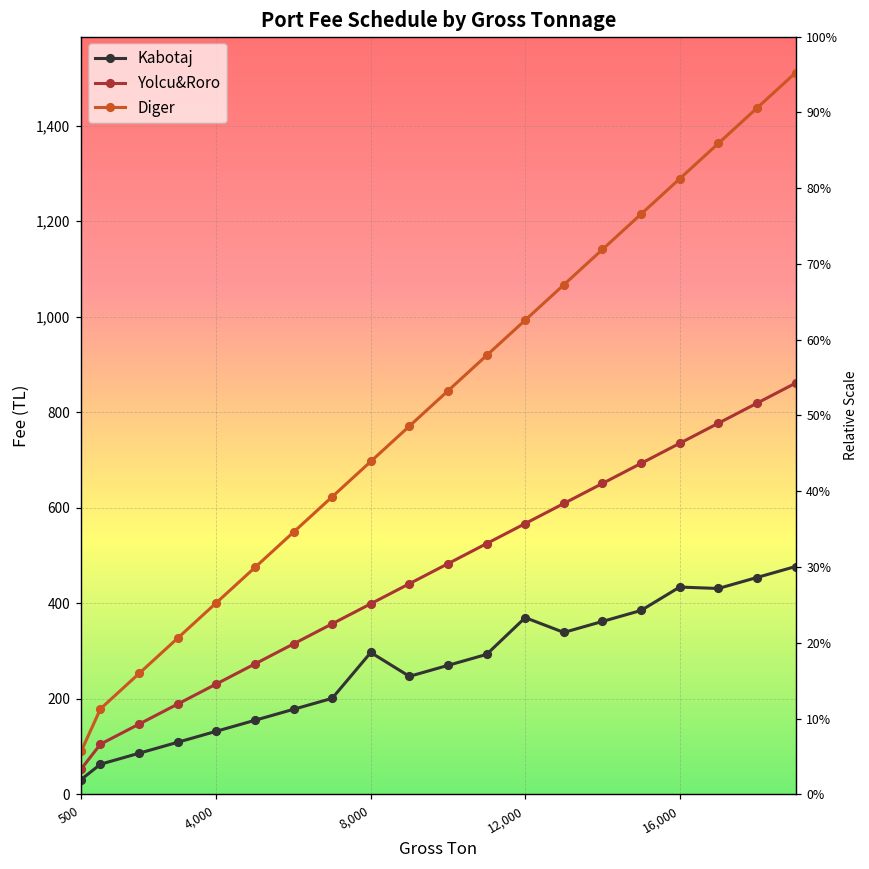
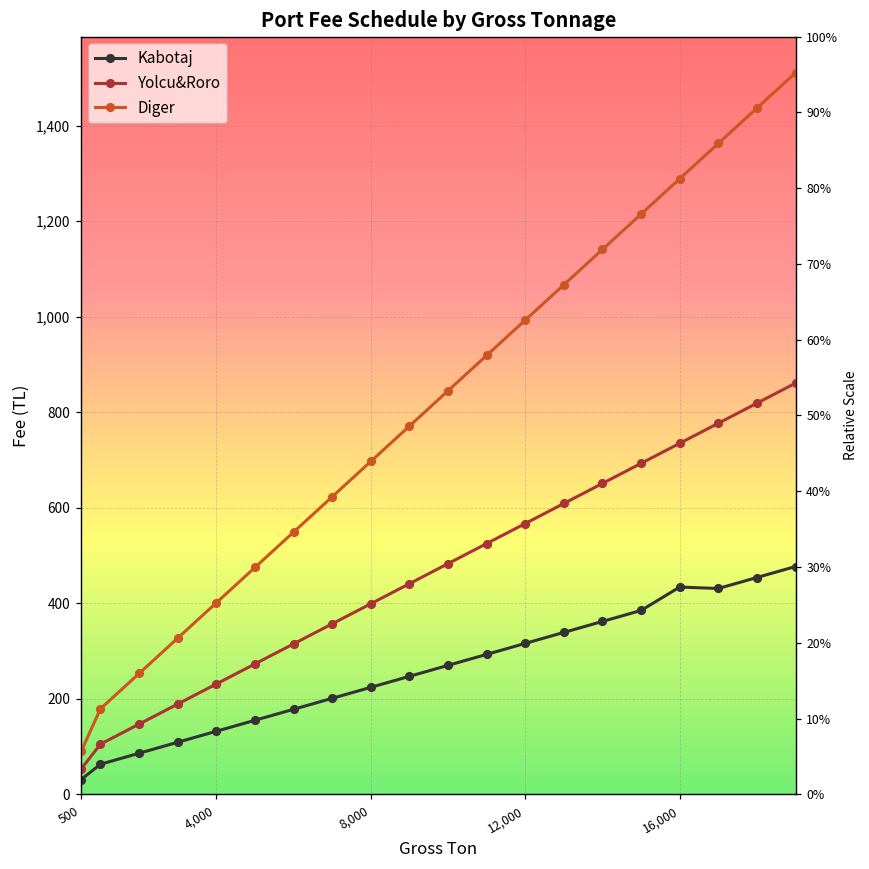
Kabotaj, 8,000: 300 -> 220
Kabotaj, 12,000: 370 -> 320
